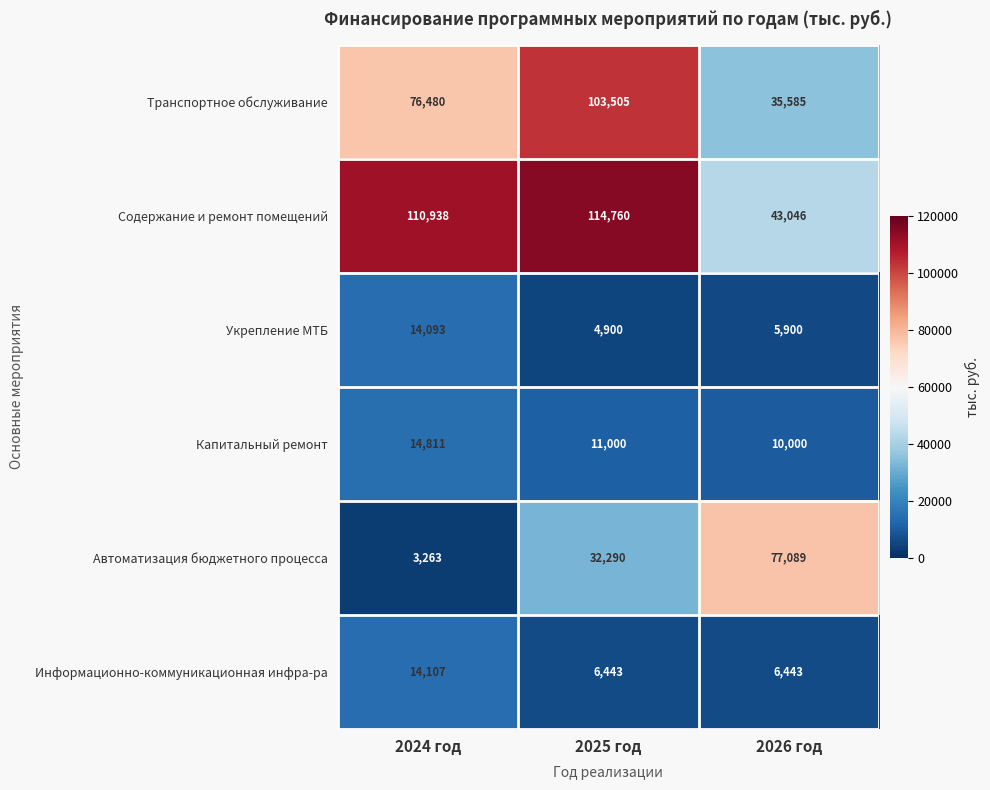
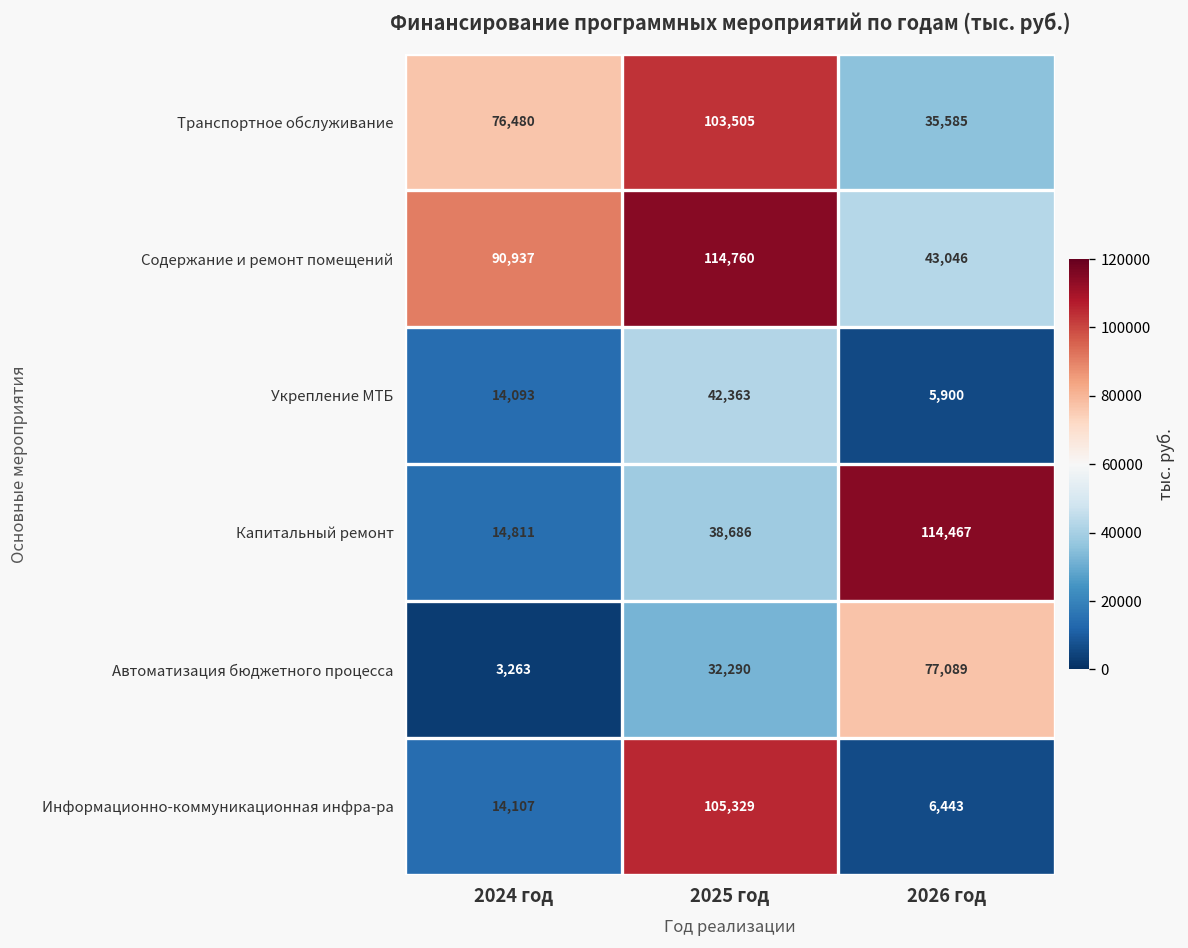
Содержание и ремонт помещений, 2024 год: 110,938 -> 90,937
Укрепление МТБ, 2025 год: 4,900 -> 42,363
Капитальный ремонт, 2025 год: 11,000 -> 38,686
Капитальный ремонт, 2026 год: 10,000 -> 114,467
Информационно-коммуникационная инфра-ра, 2025 год: 6,443 -> 105,329
